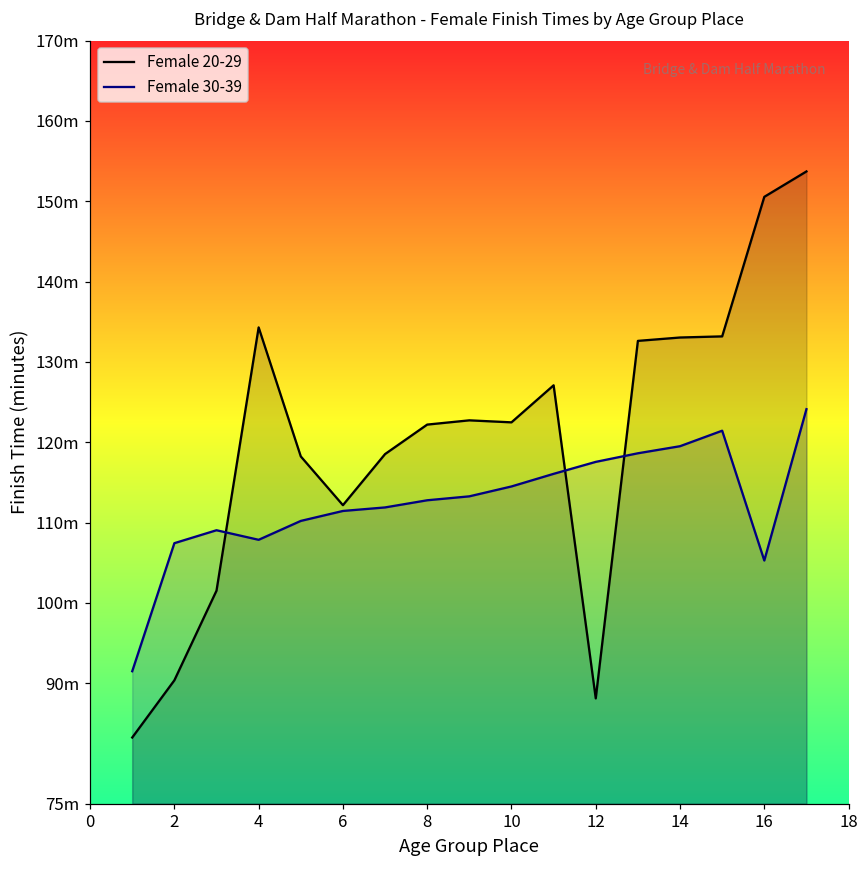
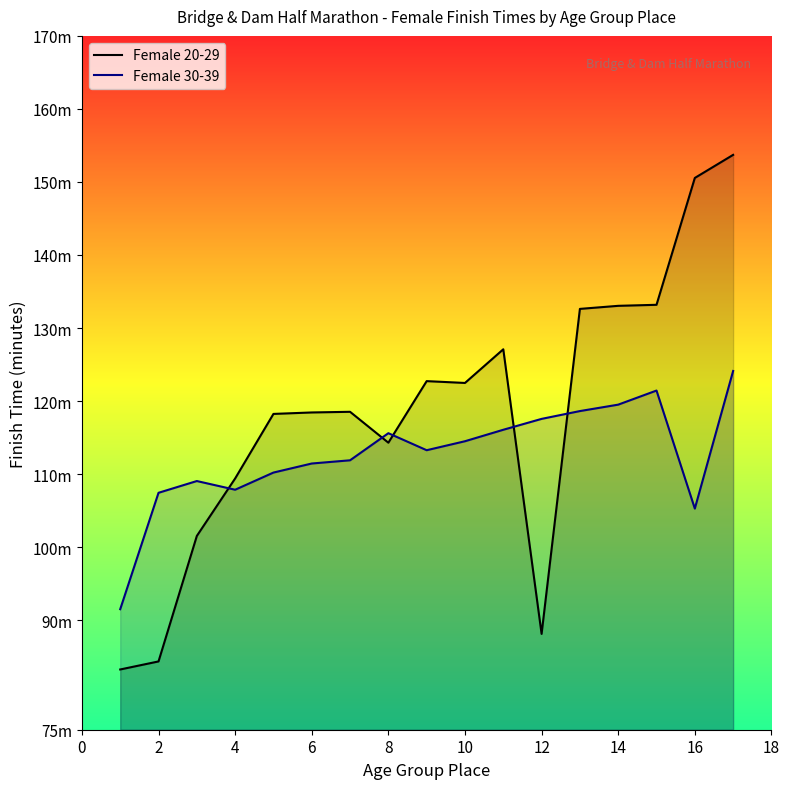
Female 20-29, 2: 90m -> 84m
Female 20-29, 4: 134m -> 109m
Female 20-29, 6: 112m -> 118m
Female 20-29, 8: 122m -> 114m
Female 30-39, 8: 113m -> 116m
